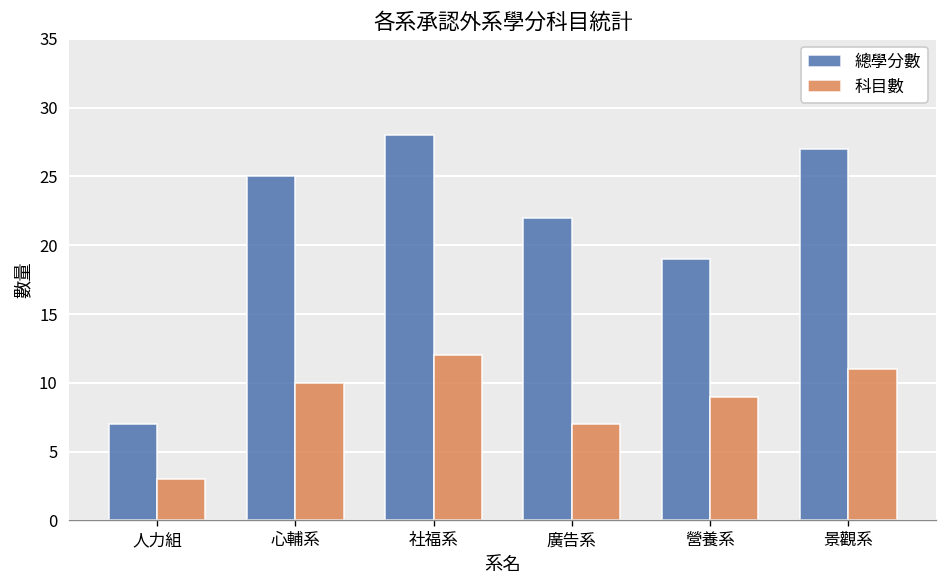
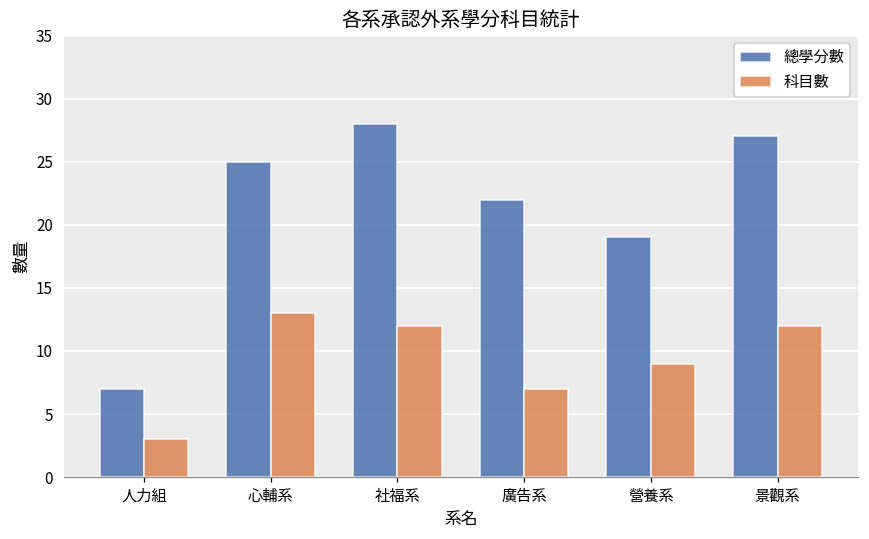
科目數, 心輔系: 10 -> 13
科目數, 景觀系: 11 -> 12
